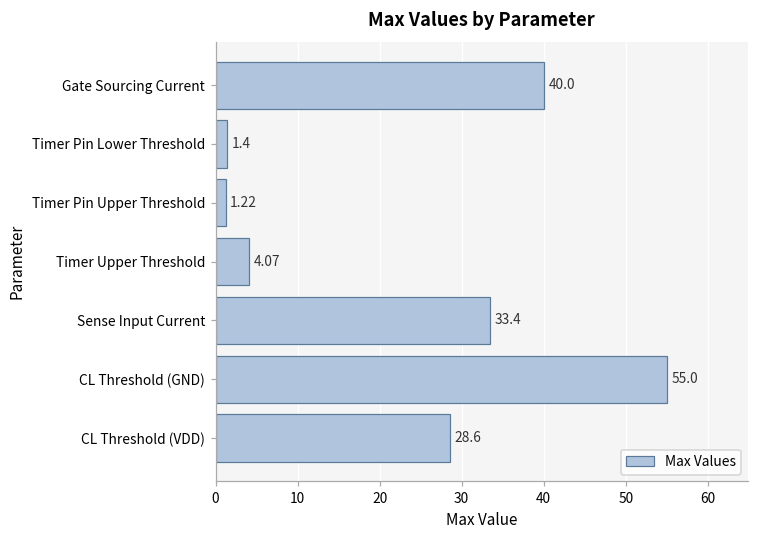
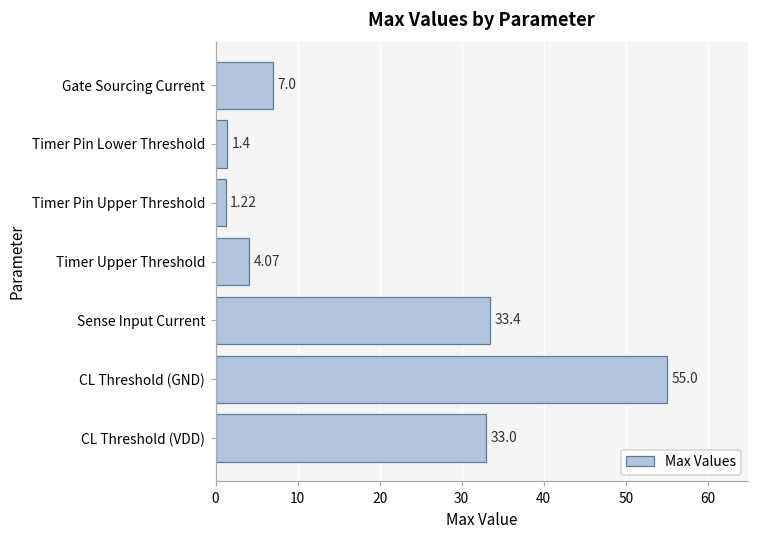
Gate Sourcing Current: 40.0 -> 7.0
CL Threshold (VDD): 28.6 -> 33.0
